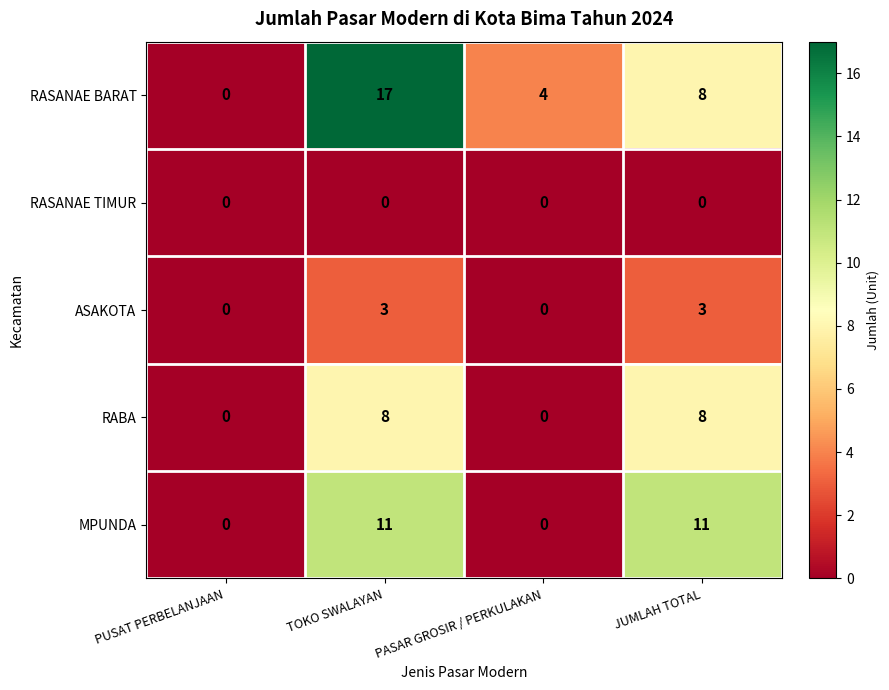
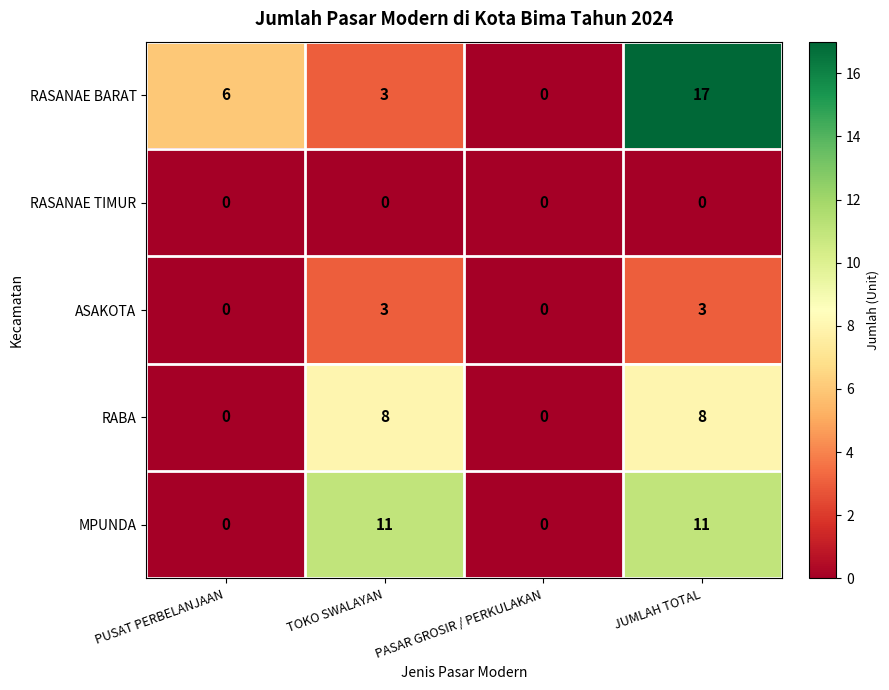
RASANAE BARAT, PUSAT PERBELANJAAN: 0 -> 6
RASANAE BARAT, TOKO SWALAYAN: 17 -> 3
RASANAE BARAT, PASAR GROSIR / PERKULAKAN: 4 -> 0
RASANAE BARAT, JUMLAH TOTAL: 8 -> 17
